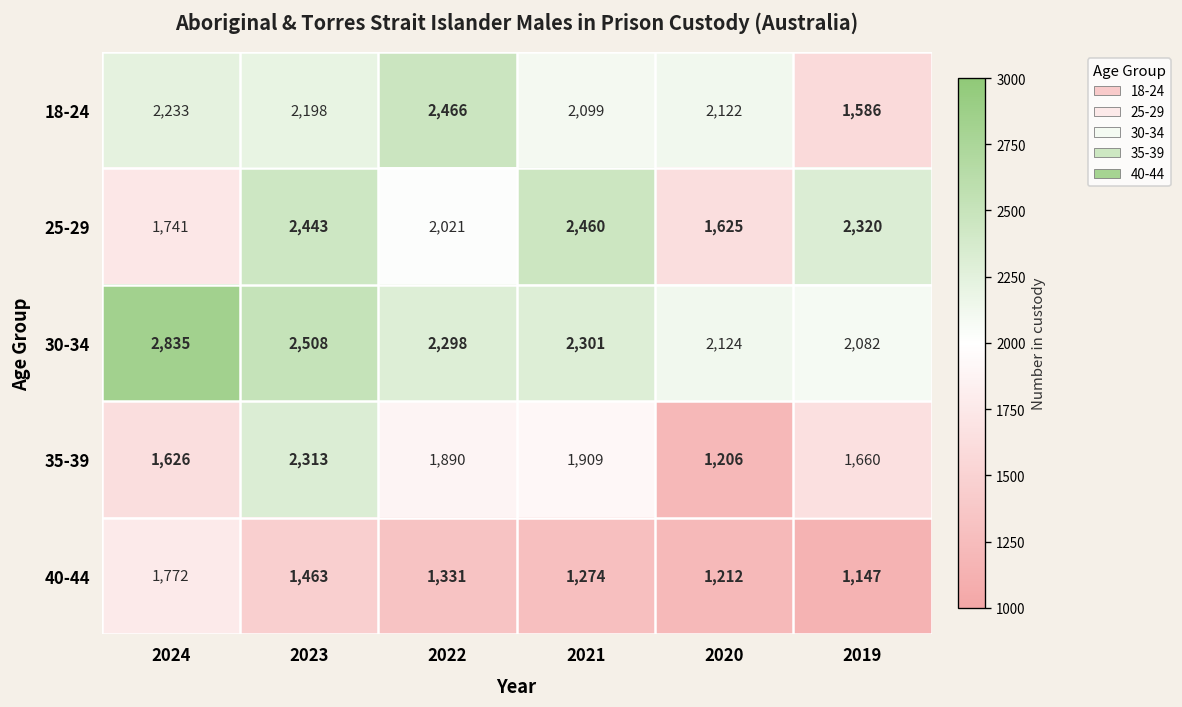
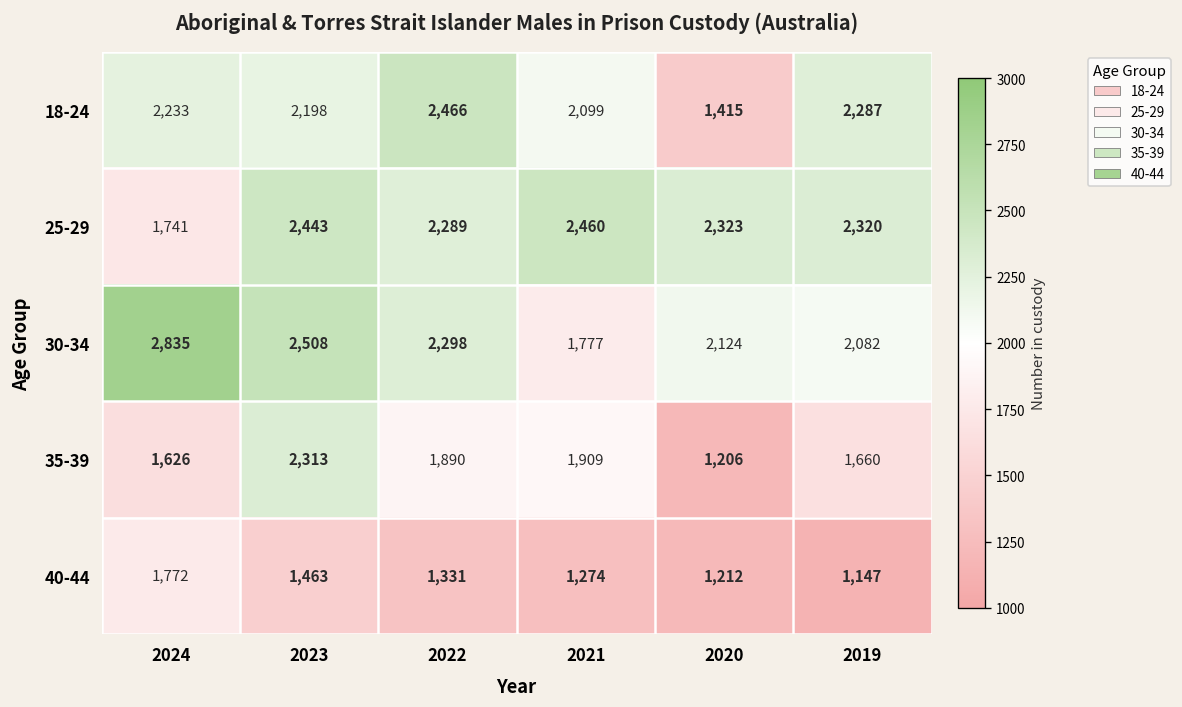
18-24, 2020: 2,122 -> 1,415
18-24, 2019: 1,586 -> 2,287
25-29, 2022: 2,021 -> 2,289
25-29, 2020: 1,625 -> 2,323
30-34, 2021: 2,301 -> 1,777
